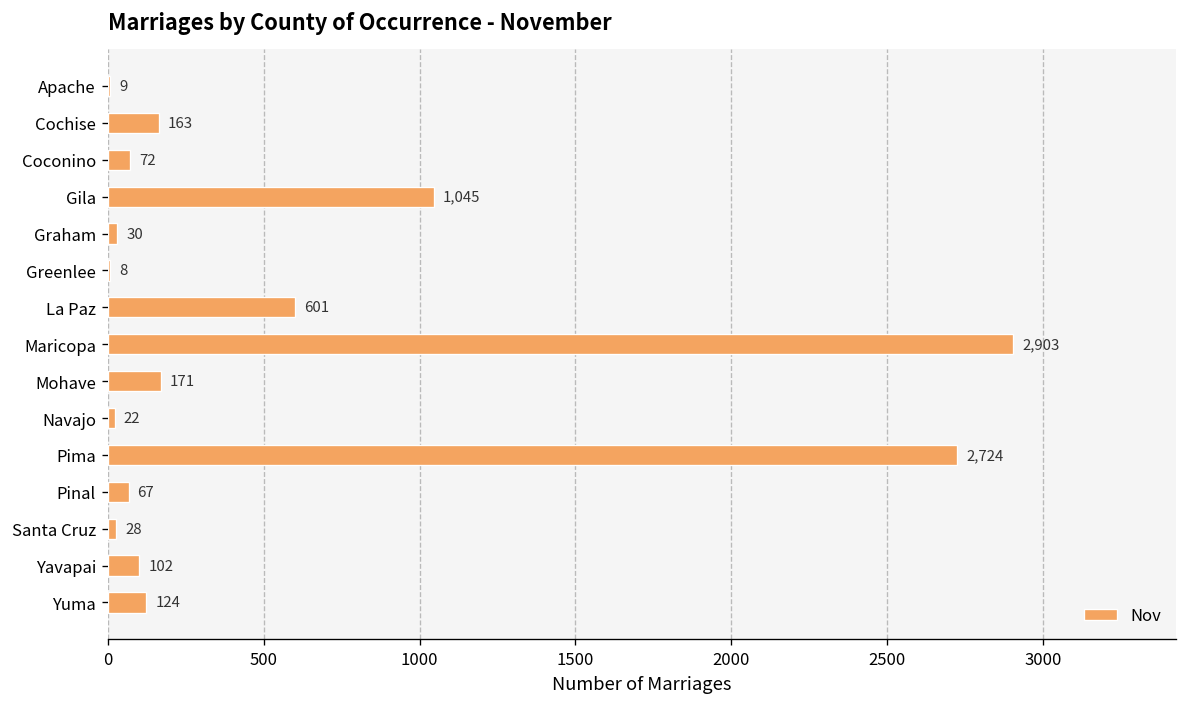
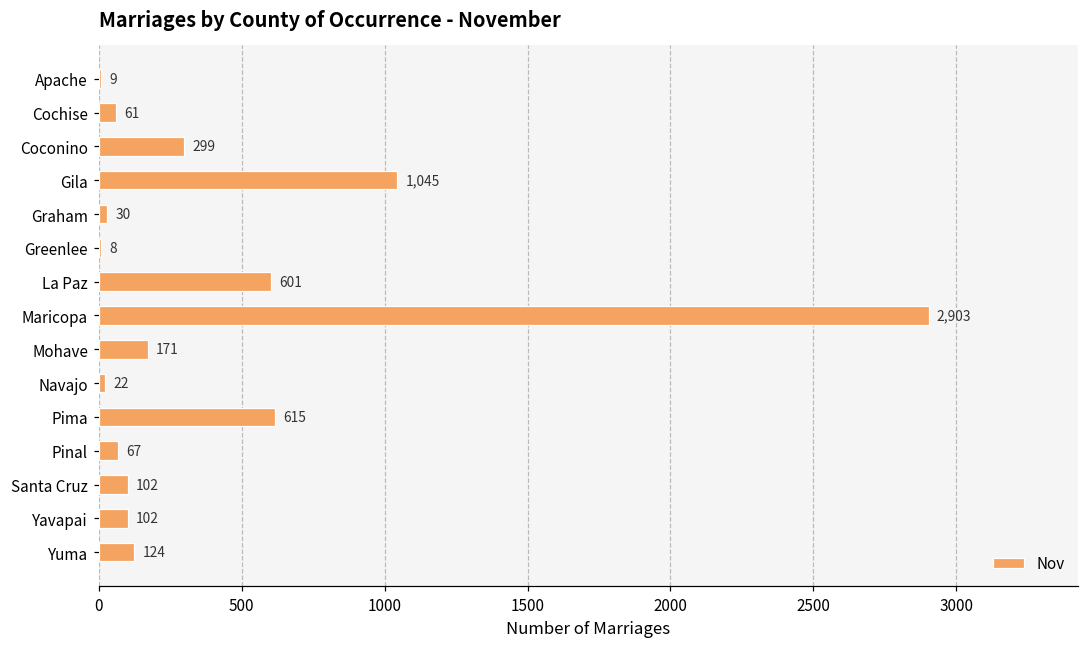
Cochise: 163 -> 61
Coconino: 72 -> 299
Pima: 2,724 -> 615
Santa Cruz: 28 -> 102
